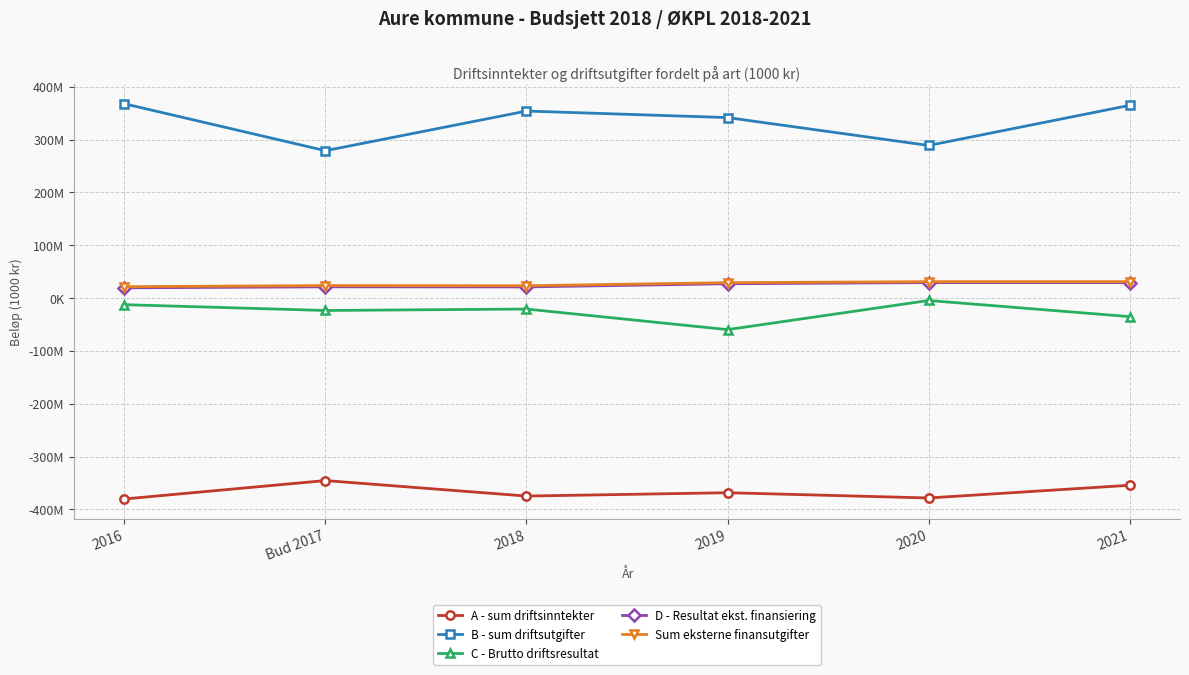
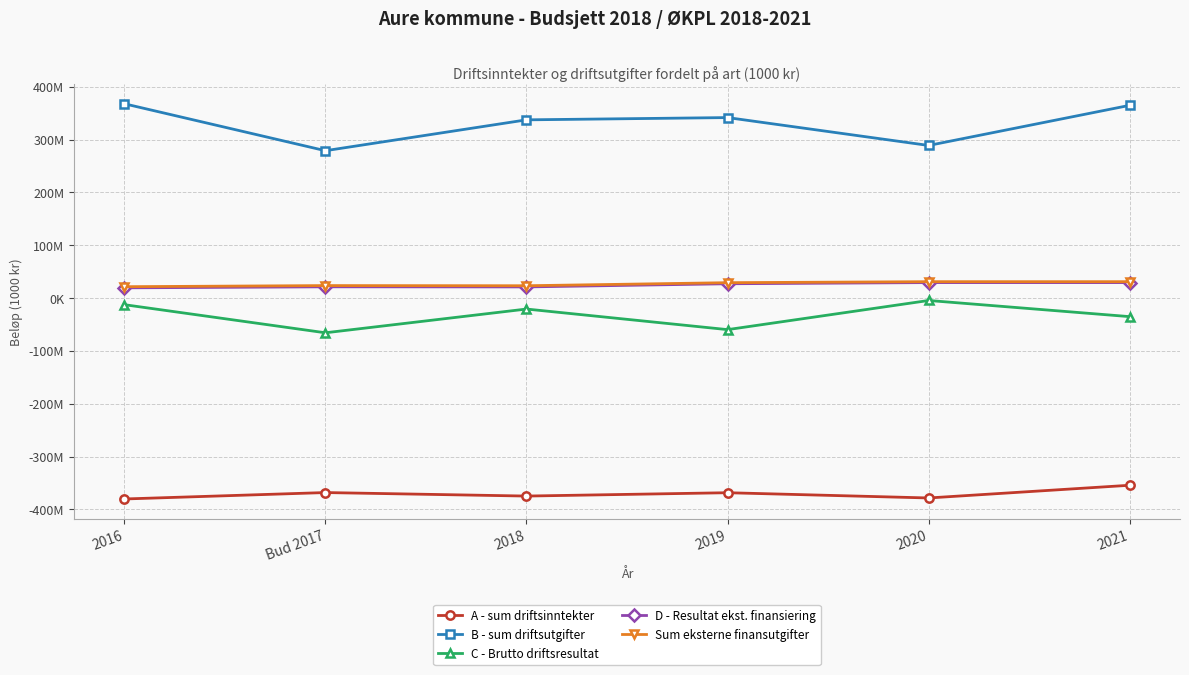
A - sum driftsinntekter, Bud 2017: -350000000 -> -370000000
C - Brutto driftsresultat, Bud 2017: -20000000 -> -70000000
B - sum driftsutgifter, 2018: 350000000 -> 340000000
